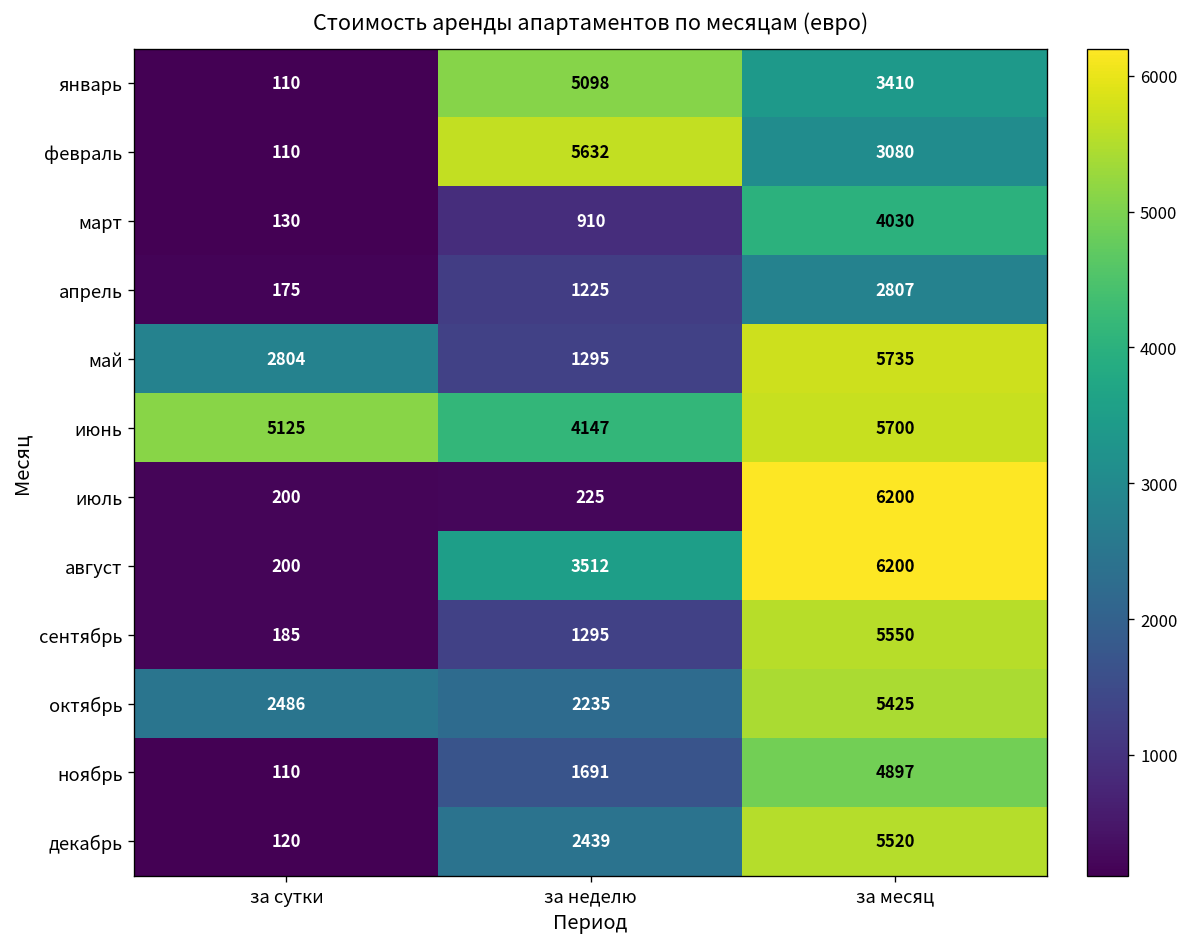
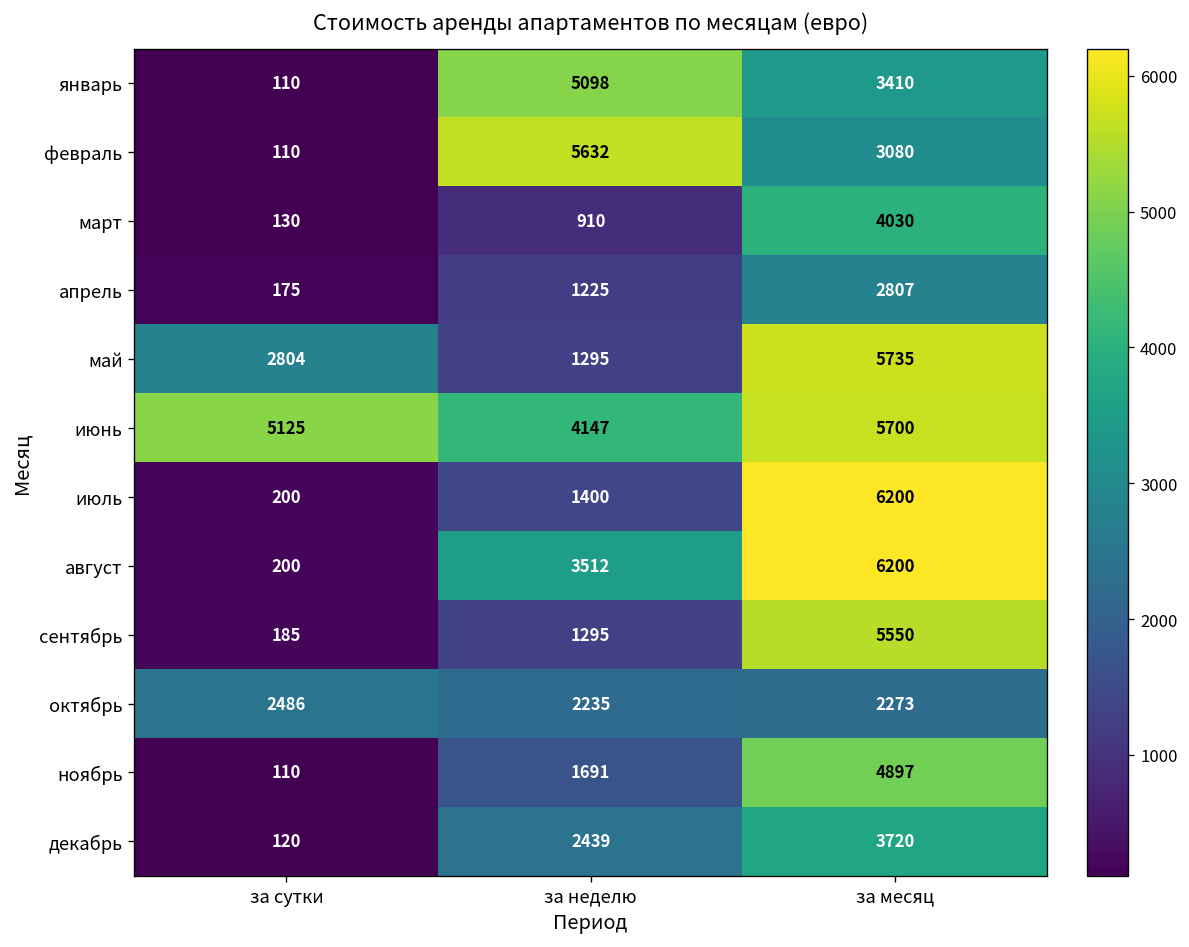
июль, за неделю: 225 -> 1400
октябрь, за месяц: 5425 -> 2273
декабрь, за месяц: 5520 -> 3720
